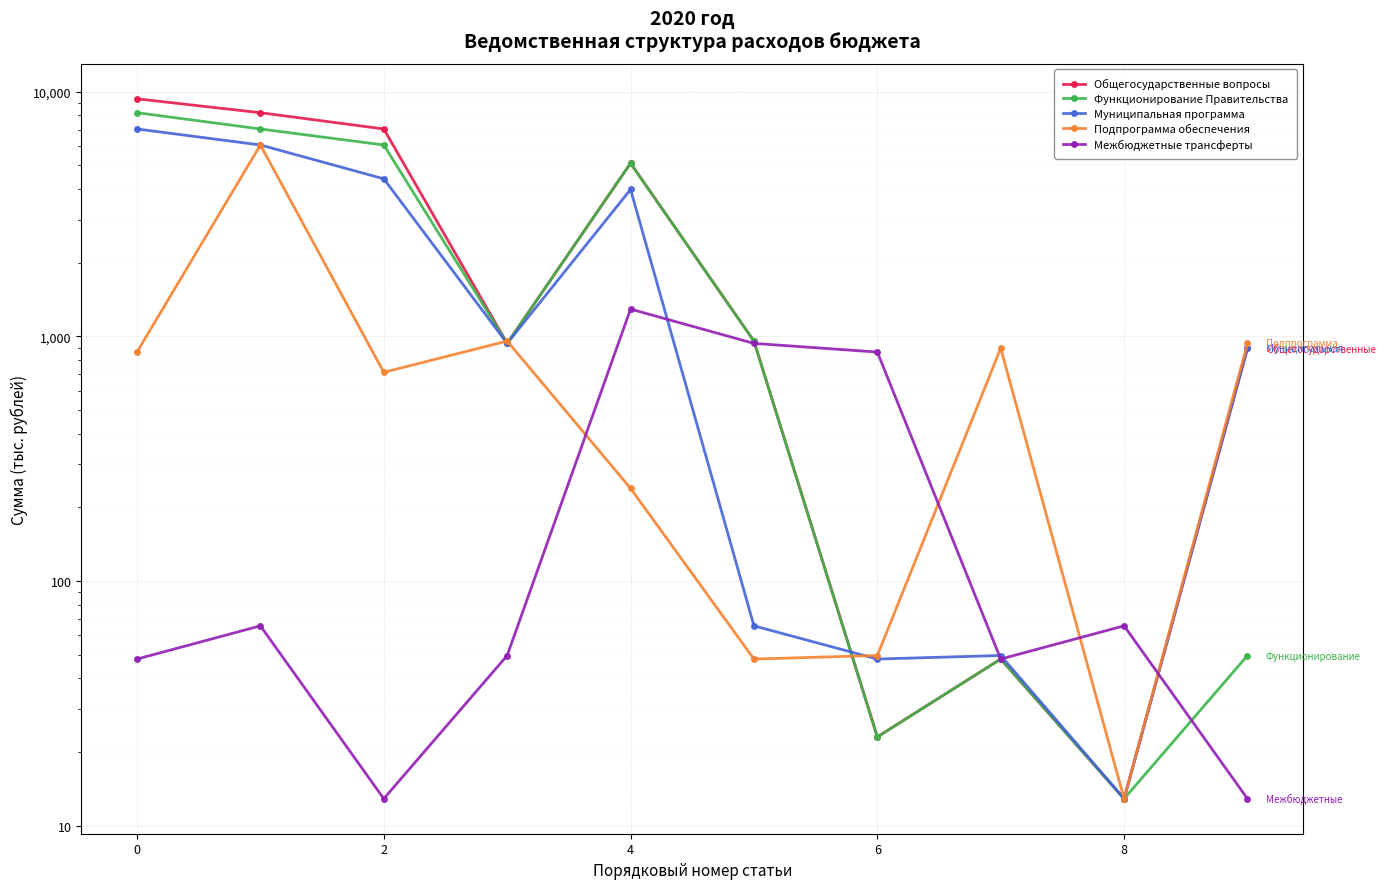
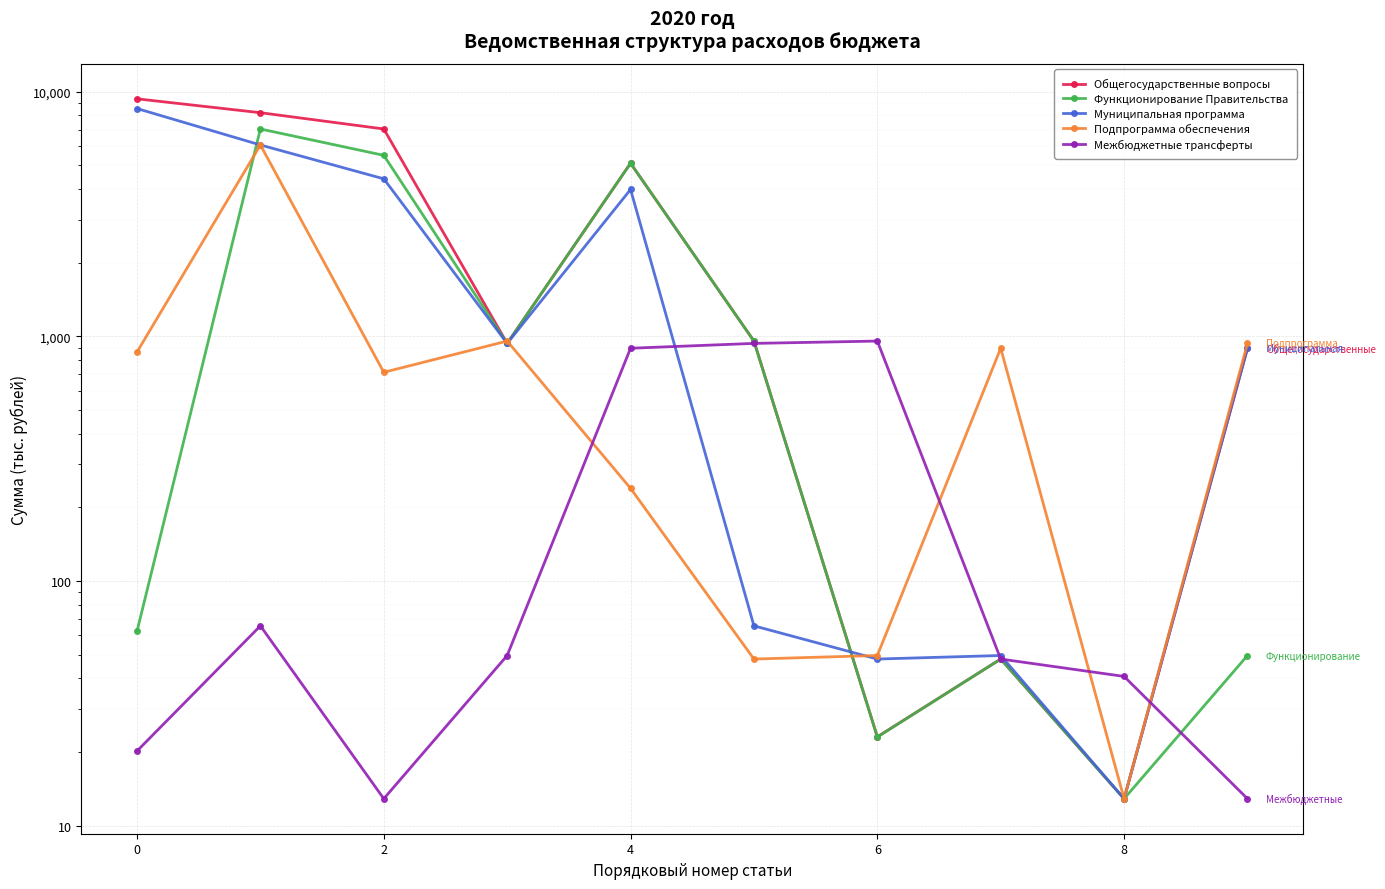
Функционирование Правительства, 0: 8,200 -> 62
Муниципальная программа, 0: 7,000 -> 8,500
Межбюджетные трансферты, 0: 48 -> 20
Функционирование Правительства, 2: 6,100 -> 5,500
Межбюджетные трансферты, 4: 1,300 -> 890
Межбюджетные трансферты, 6: 860 -> 960
Межбюджетные трансферты, 8: 66 -> 41
